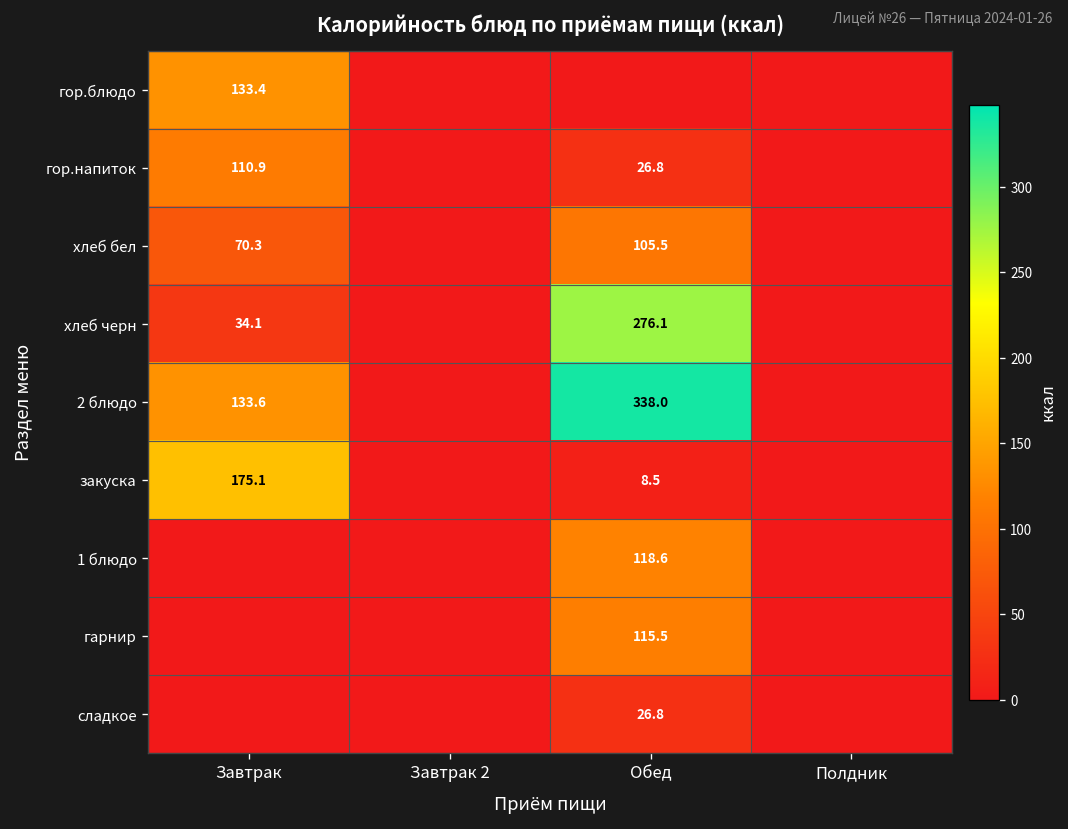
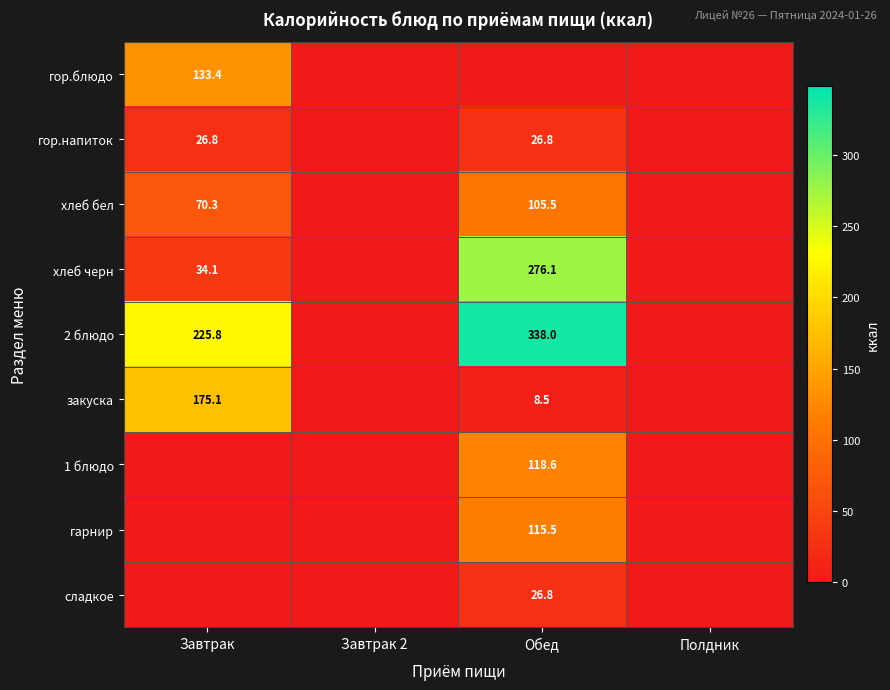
гор.напиток, Завтрак: 110.9 -> 26.8
2 блюдо, Завтрак: 133.6 -> 225.8
